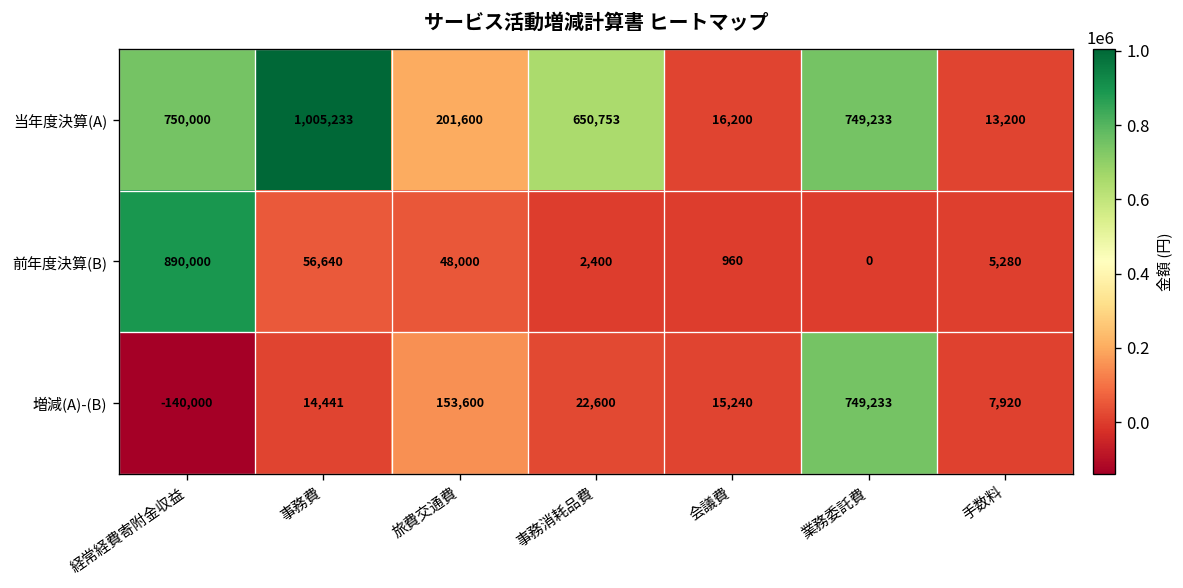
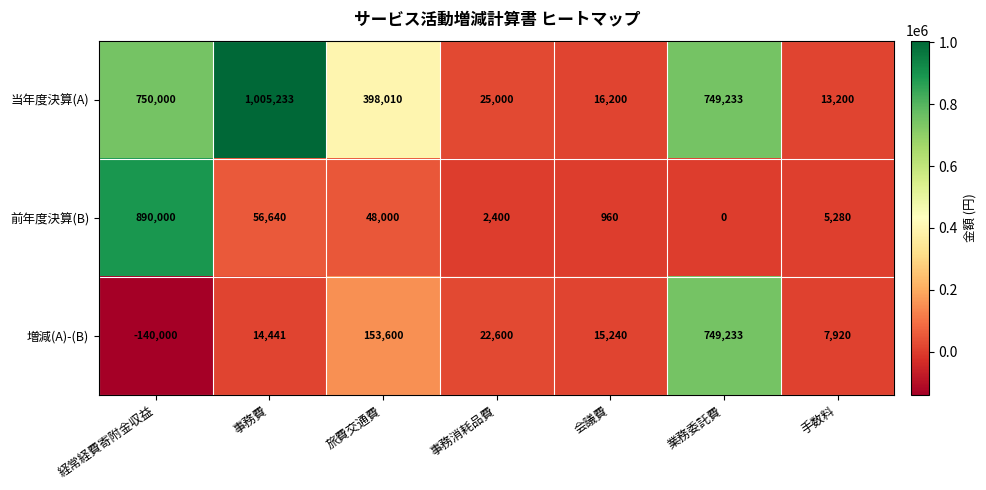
当年度決算(A), 旅費交通費: 201,600 -> 398,010
当年度決算(A), 事務消耗品費: 650,753 -> 25,000
